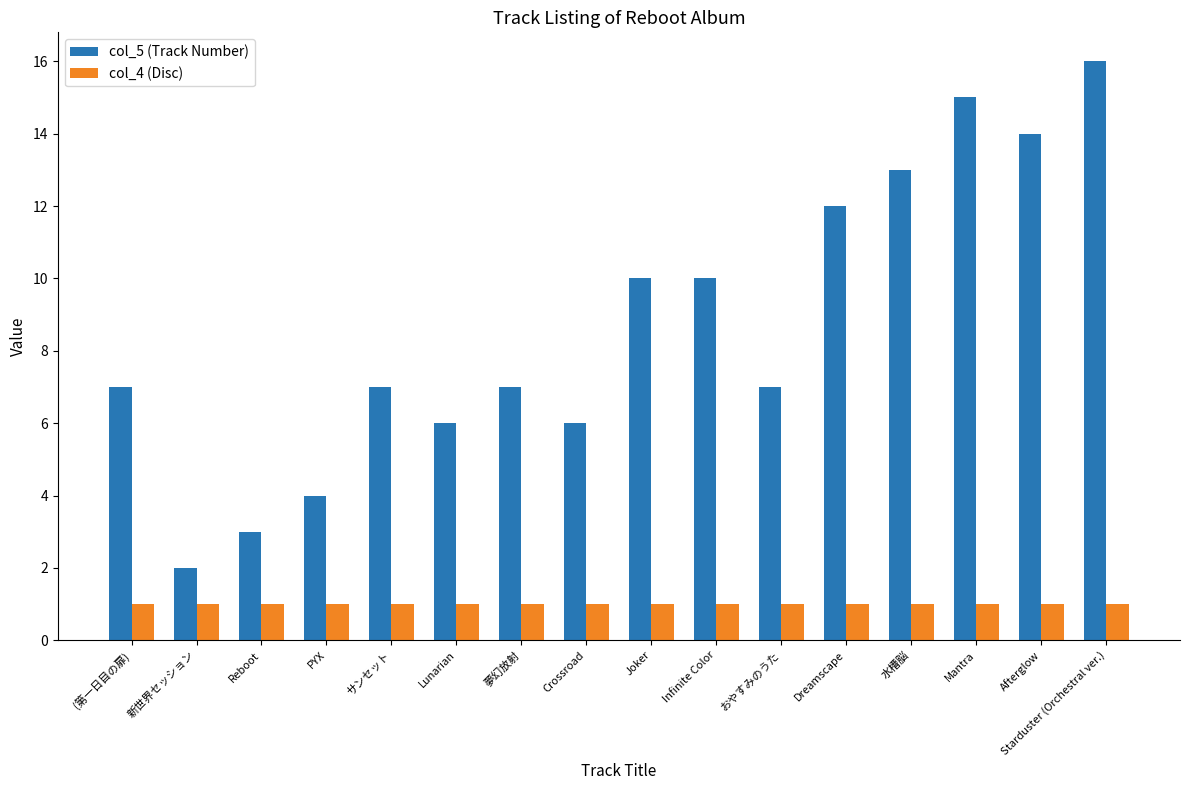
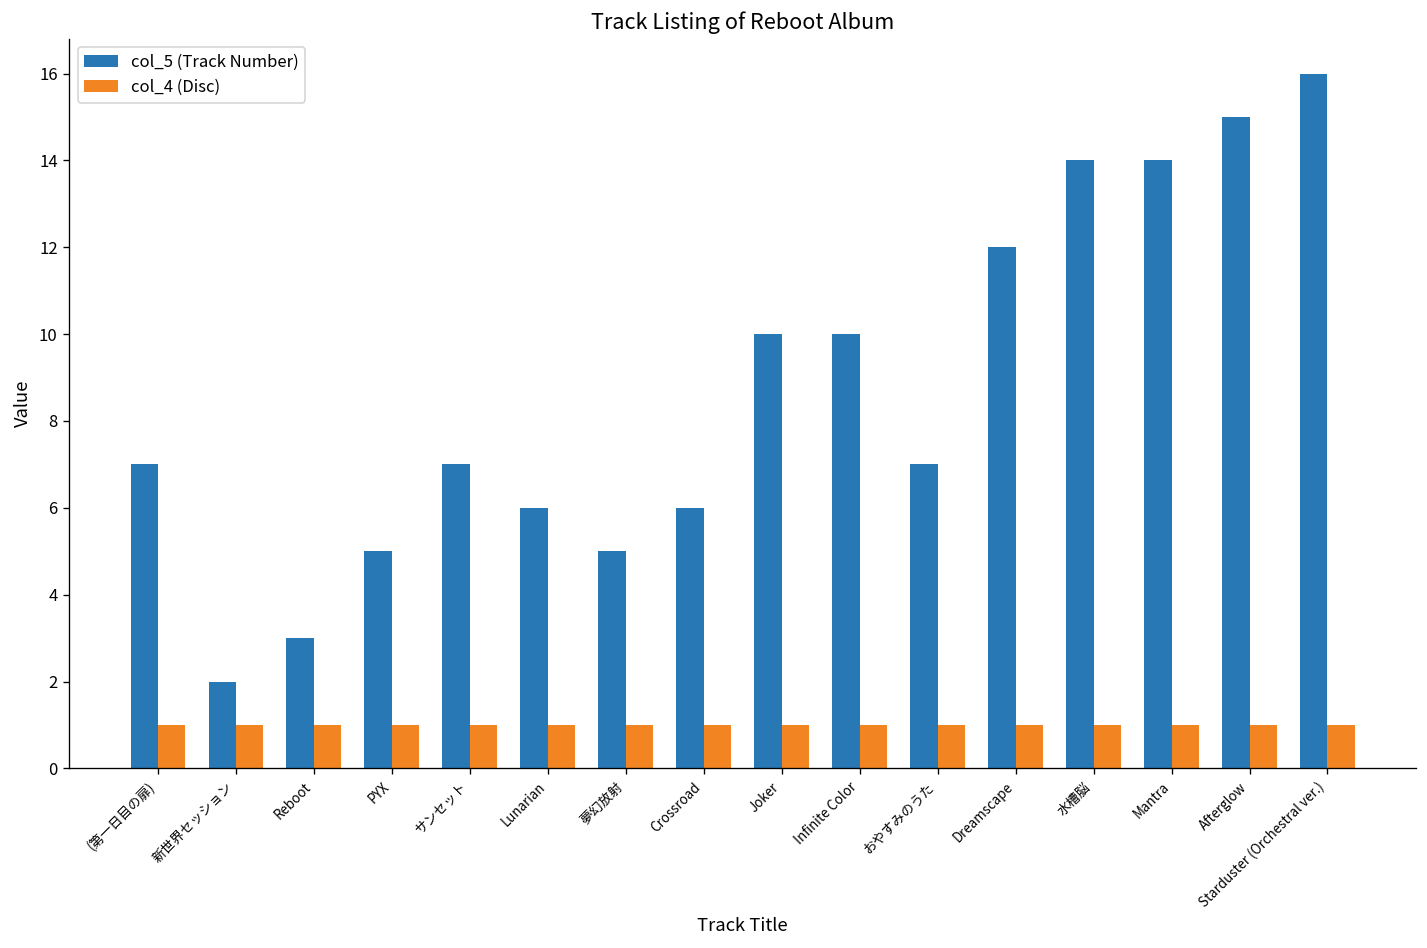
col_5 (Track Number), PYX: 4 -> 5
col_5 (Track Number), 夢幻放射: 7 -> 5
col_5 (Track Number), 水槽脳: 13 -> 14
col_5 (Track Number), Mantra: 15 -> 14
col_5 (Track Number), Afterglow: 14 -> 15
